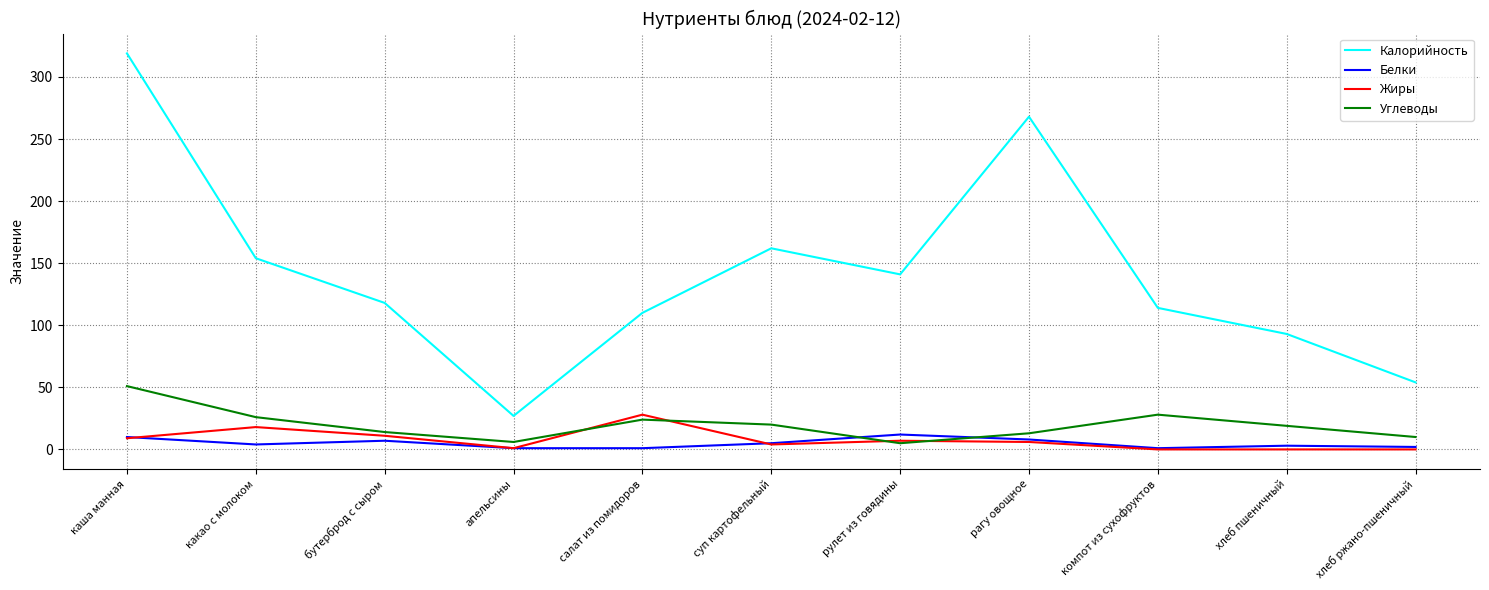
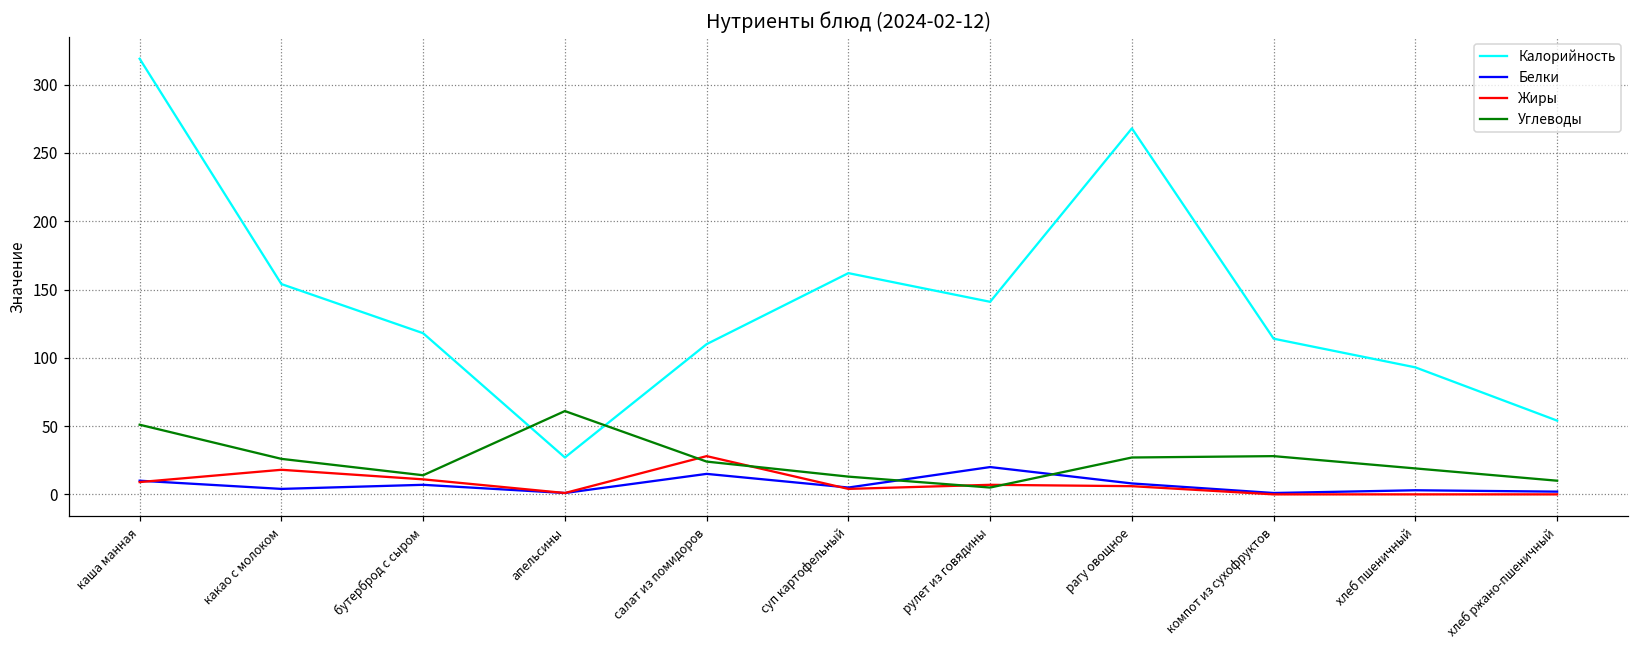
Углеводы, апельсины: 6 -> 61
Белки, салат из помидоров: 1 -> 15
Углеводы, суп картофельный: 20 -> 13
Белки, рулет из говядины: 12 -> 20
Углеводы, рагу овощное: 13 -> 27
